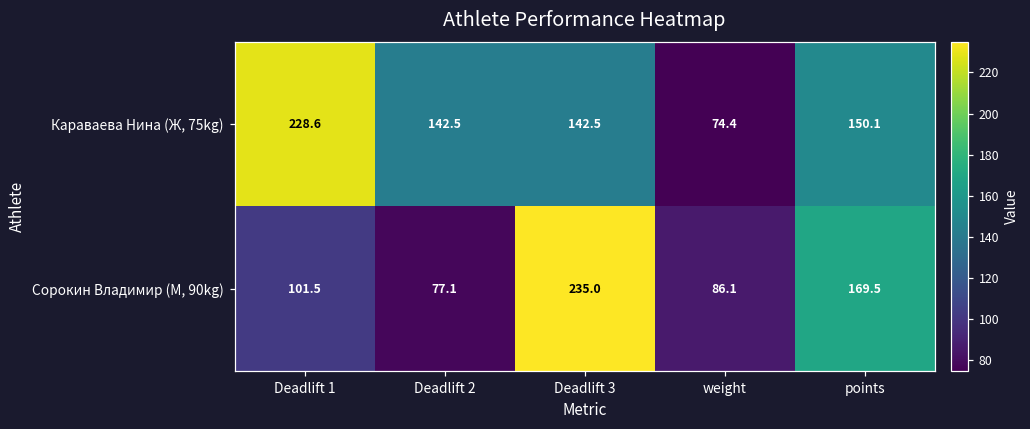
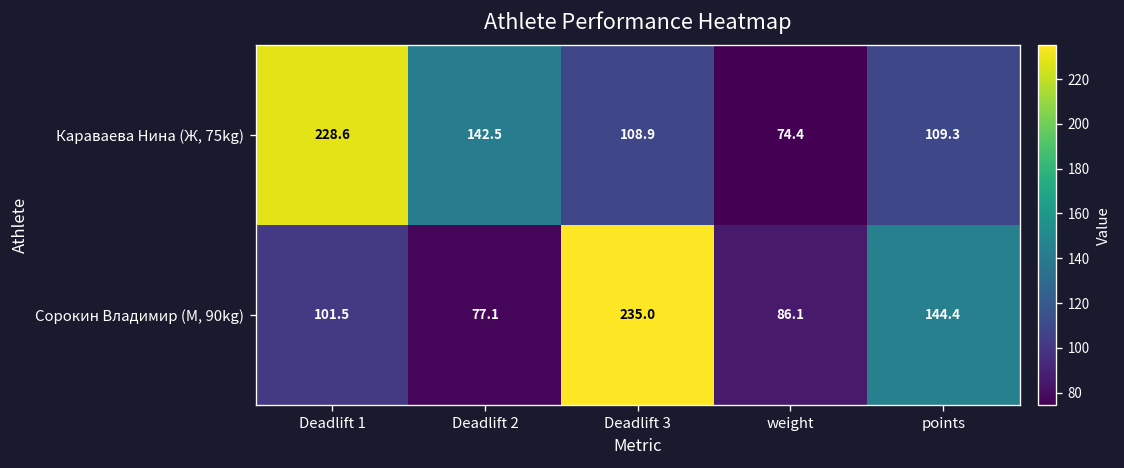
Караваева Нина (Ж, 75kg), Deadlift 3: 142.5 -> 108.9
Караваева Нина (Ж, 75kg), points: 150.1 -> 109.3
Сорокин Владимир (М, 90kg), points: 169.5 -> 144.4
